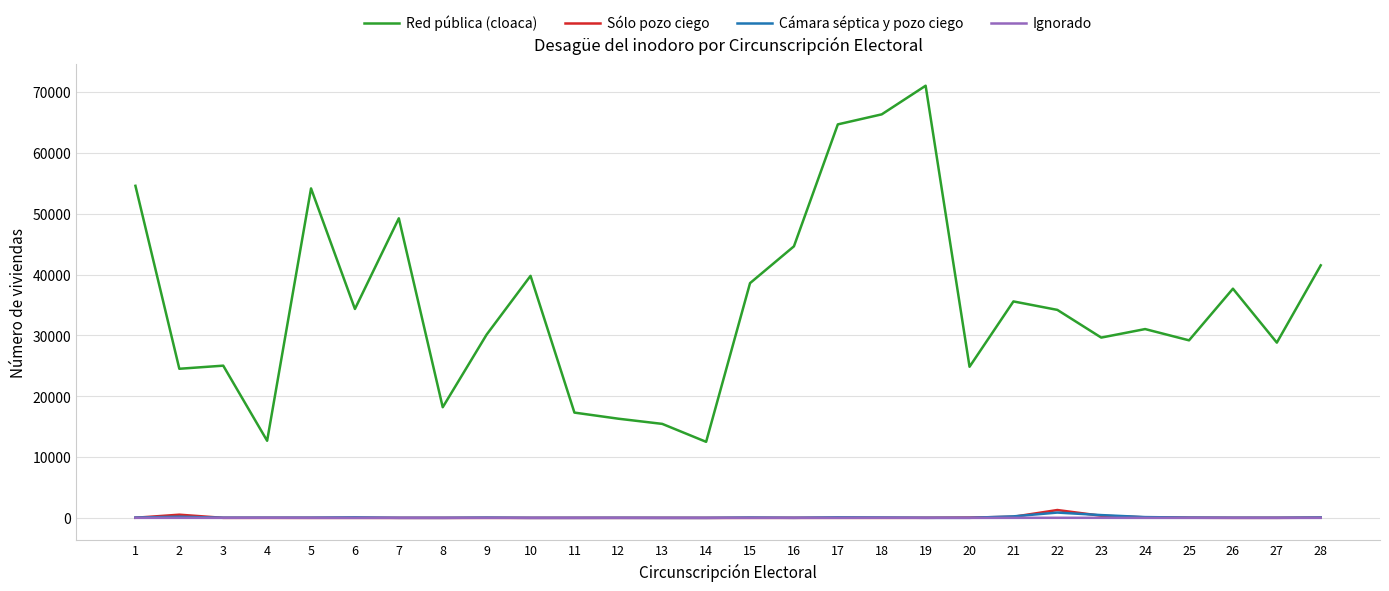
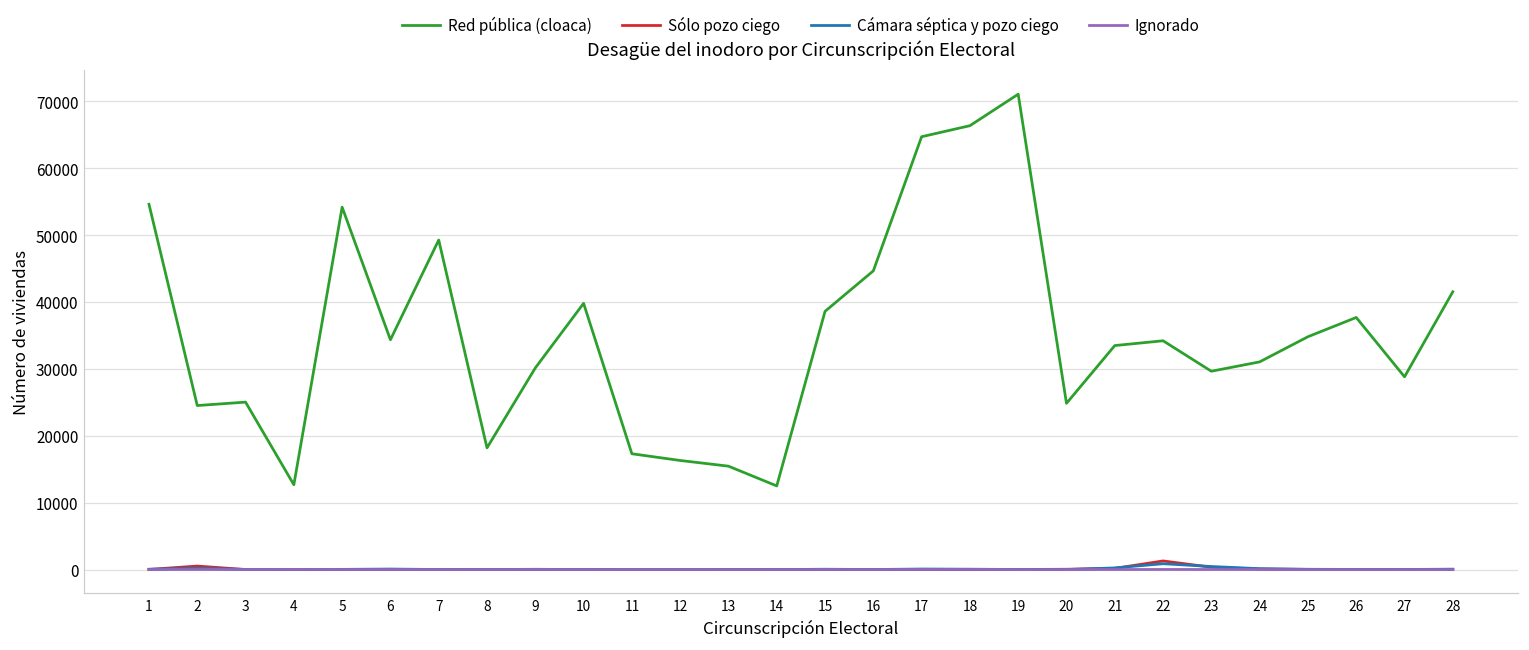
Red pública (cloaca), 21: 36000 -> 33000
Red pública (cloaca), 25: 29000 -> 35000
